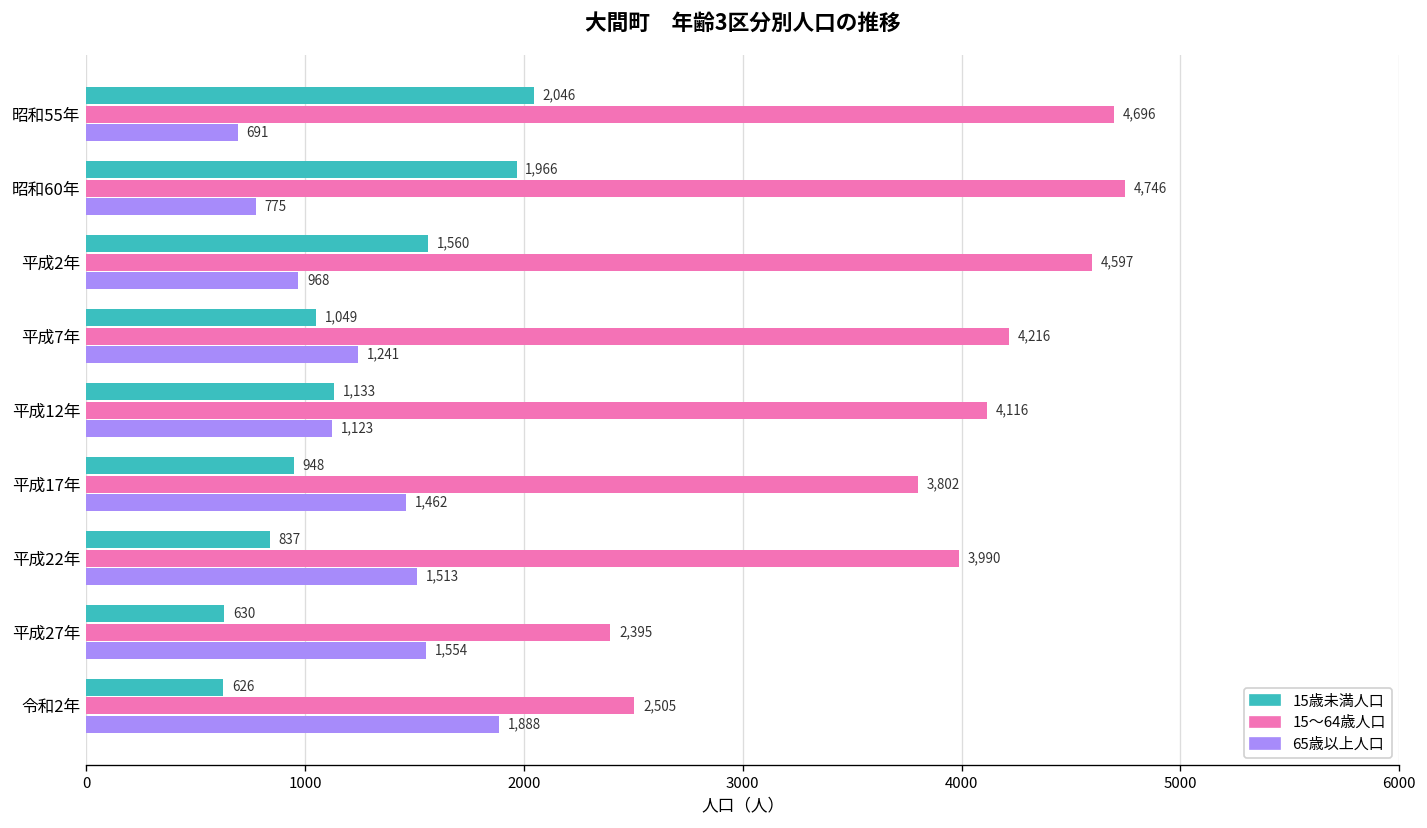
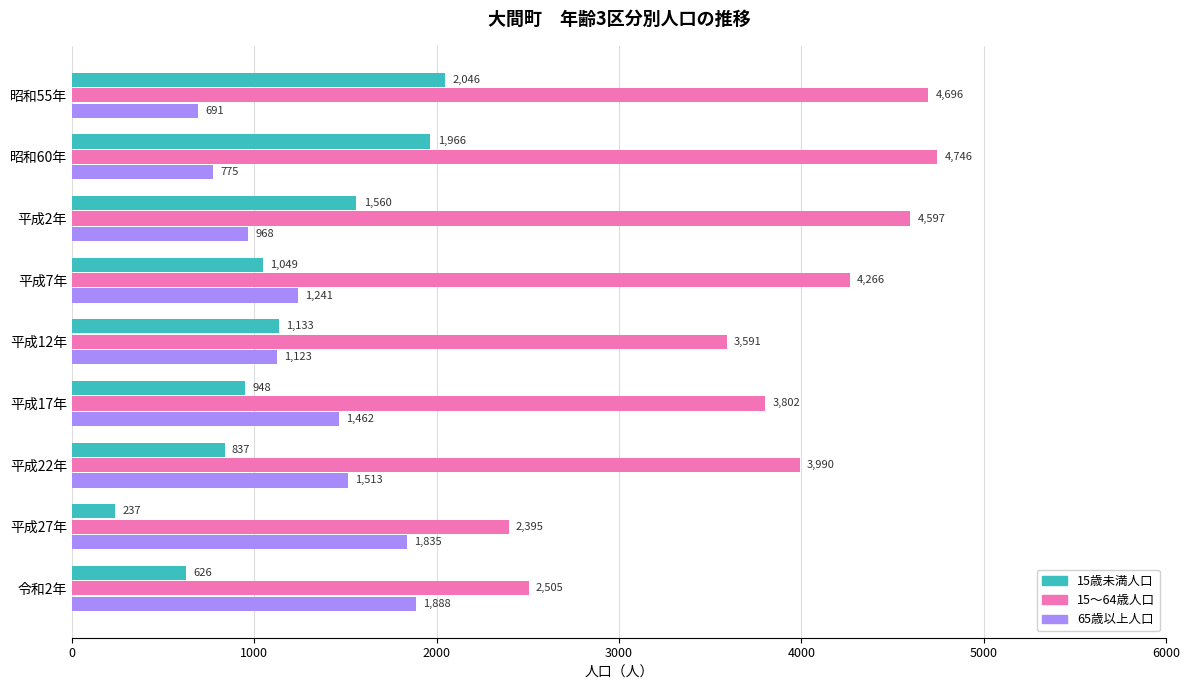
15～64歳人口, 平成7年: 4,216 -> 4,266
15～64歳人口, 平成12年: 4,116 -> 3,591
15歳未満人口, 平成27年: 630 -> 237
65歳以上人口, 平成27年: 1,554 -> 1,835
